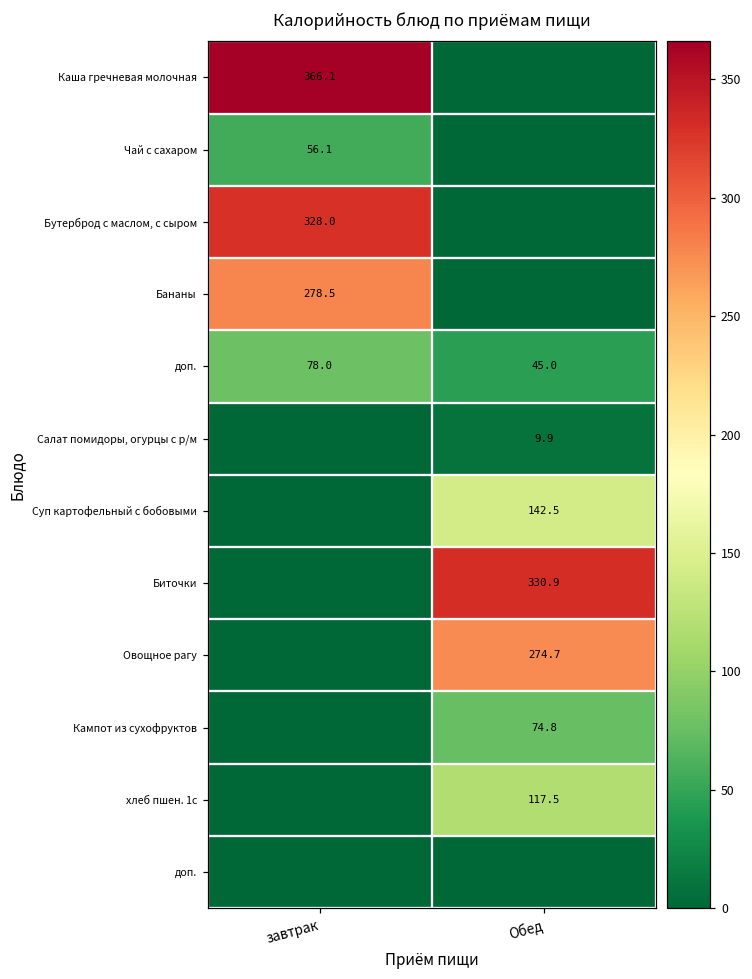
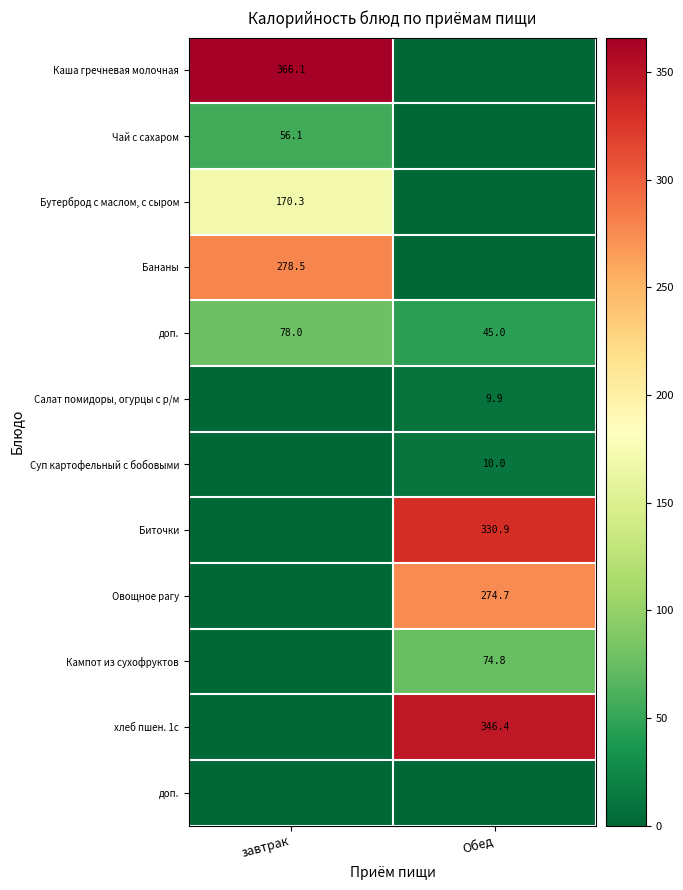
Бутерброд с маслом, с сыром, завтрак: 328.0 -> 170.3
Суп картофельный с бобовыми, Обед: 142.5 -> 10.0
хлеб пшен. 1с, Обед: 117.5 -> 346.4
